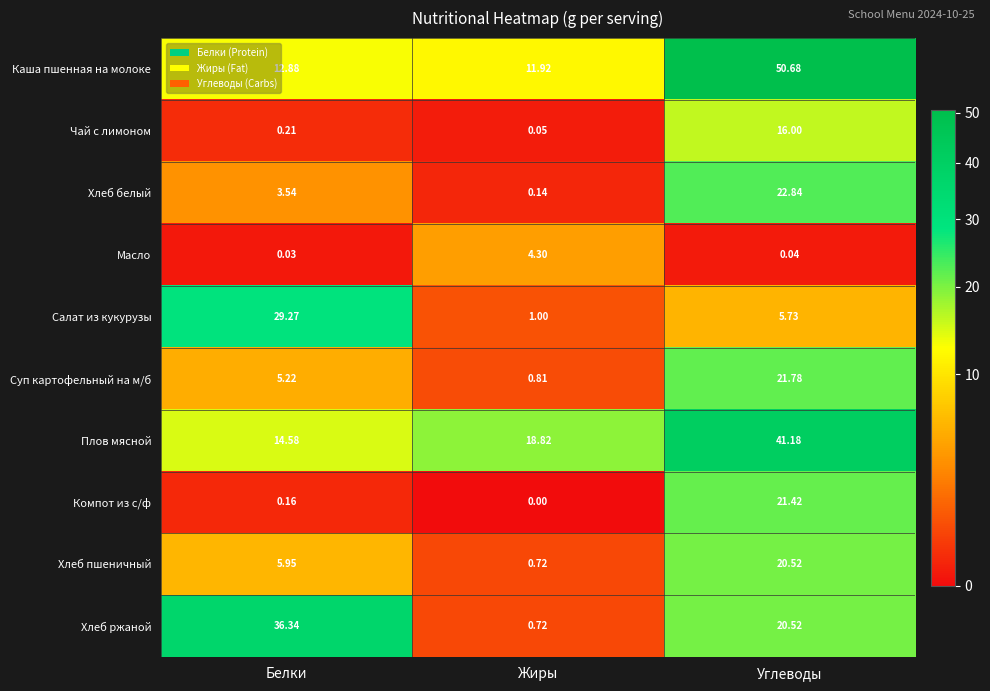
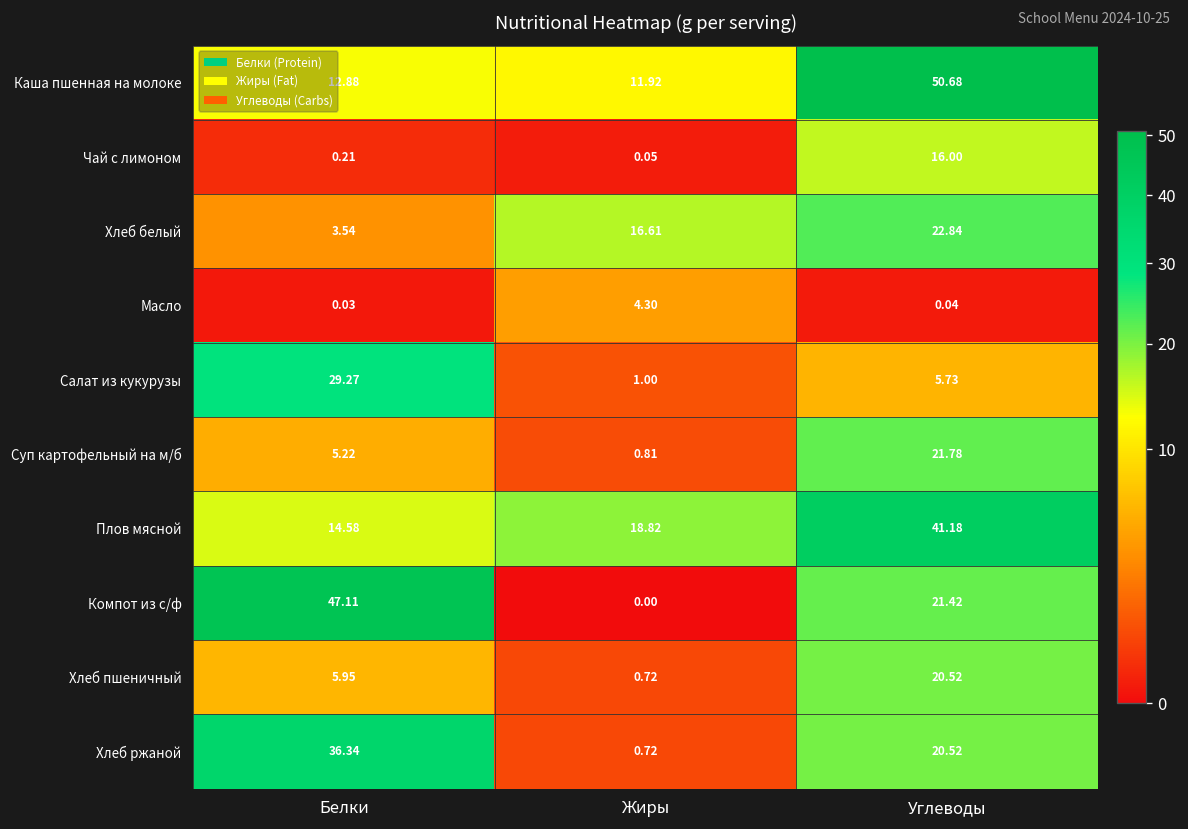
Хлеб белый, Жиры: 0.14 -> 16.61
Компот из с/ф, Белки: 0.16 -> 47.11
